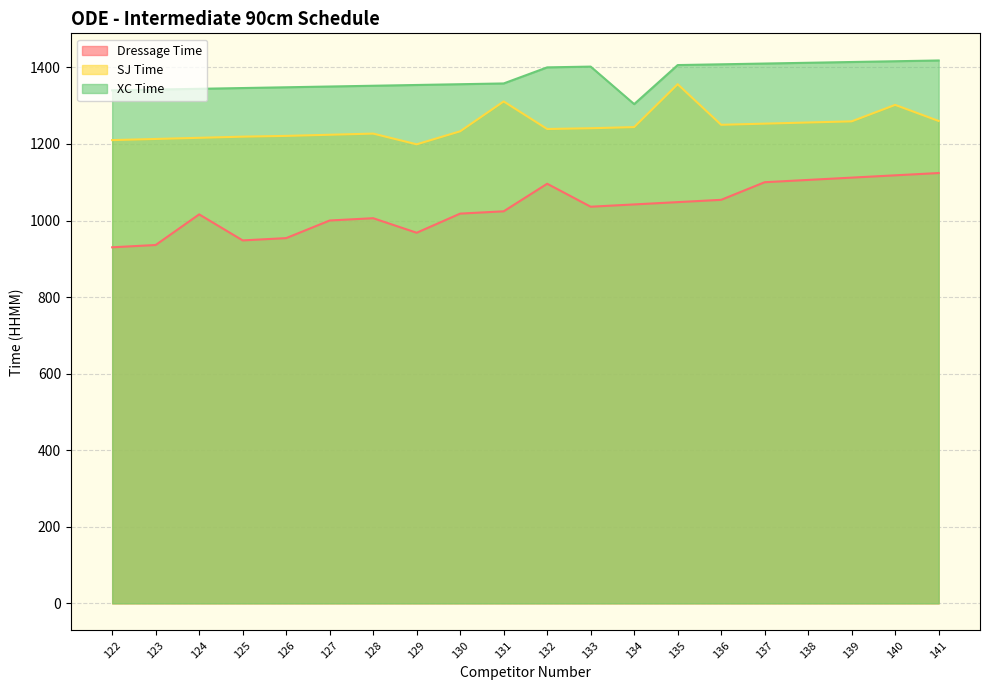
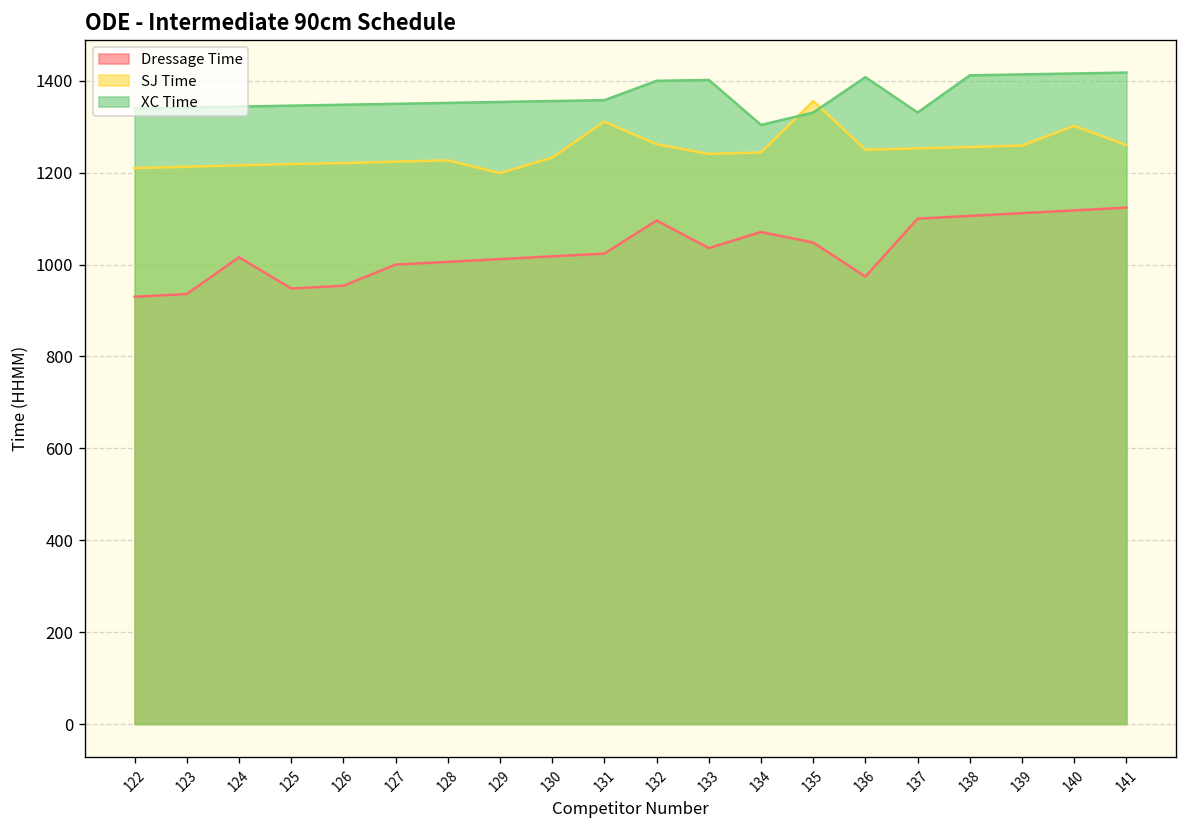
Dressage Time, 129: 970 -> 1010
SJ Time, 132: 1240 -> 1260
Dressage Time, 134: 1040 -> 1070
XC Time, 135: 1410 -> 1330
Dressage Time, 136: 1050 -> 970
XC Time, 137: 1410 -> 1330
